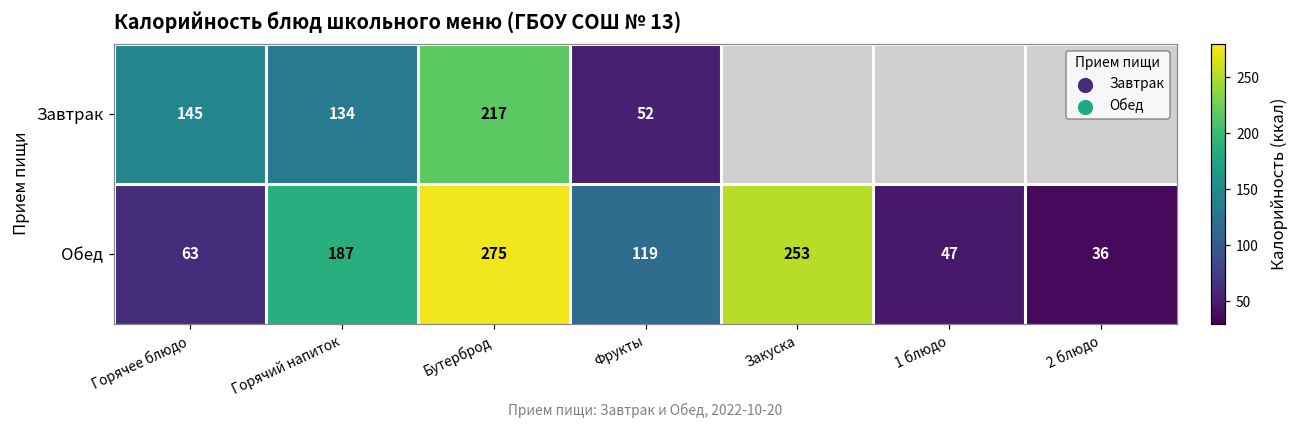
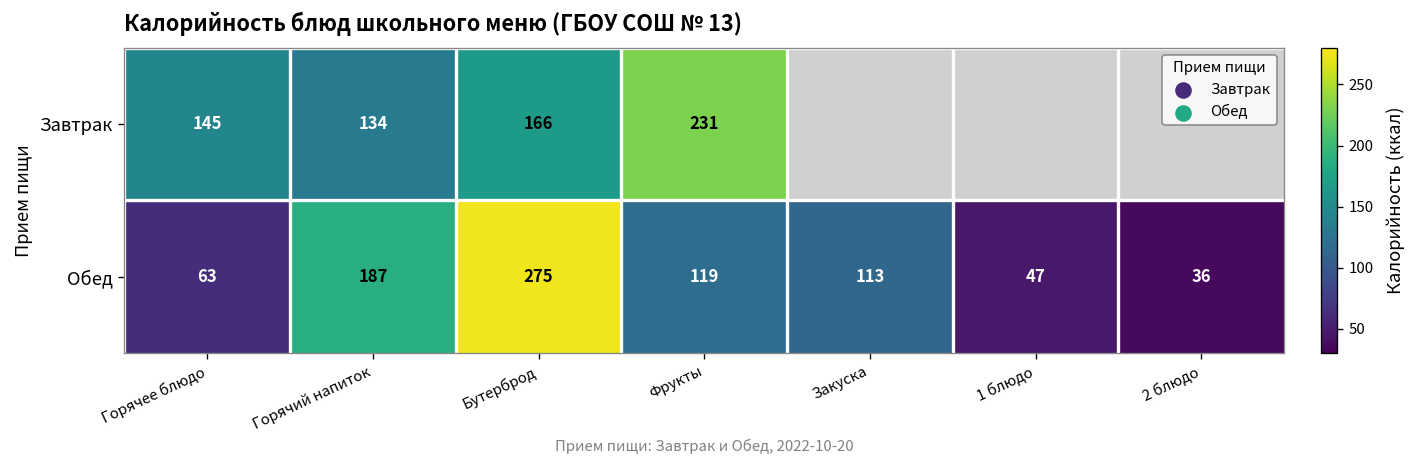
Завтрак, Бутерброд: 217 -> 166
Завтрак, Фрукты: 52 -> 231
Обед, Закуска: 253 -> 113
